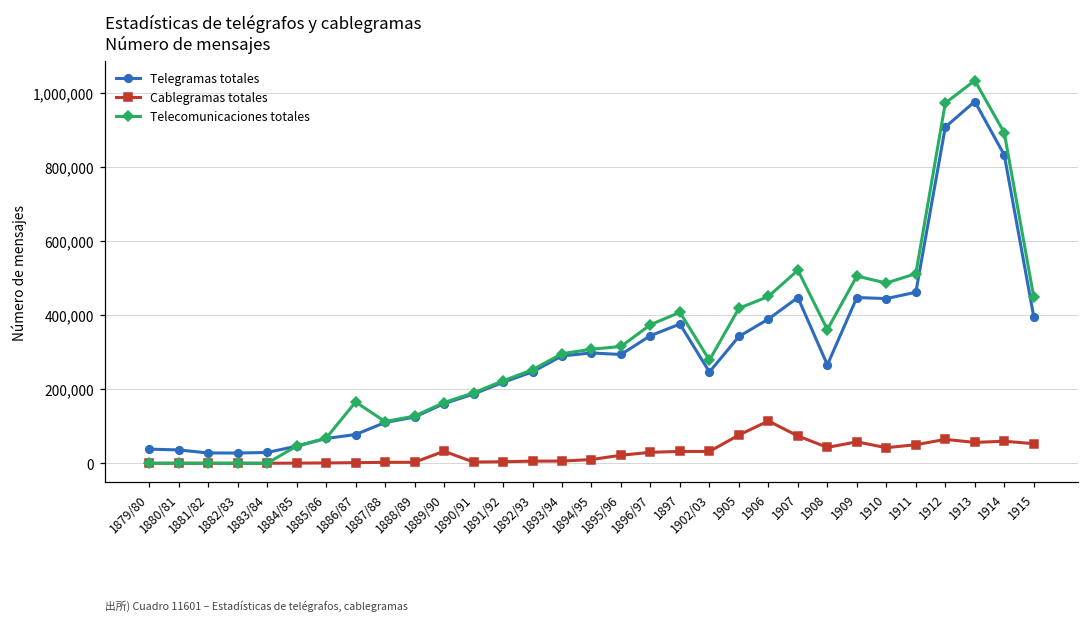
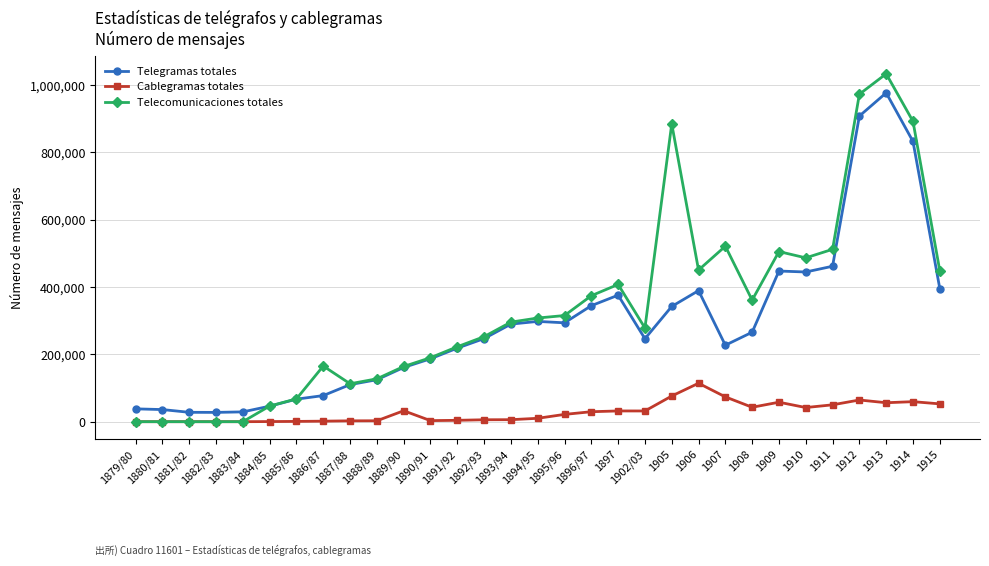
Telecomunicaciones totales, 1905: 420,000 -> 880,000
Telegramas totales, 1907: 450,000 -> 230,000
